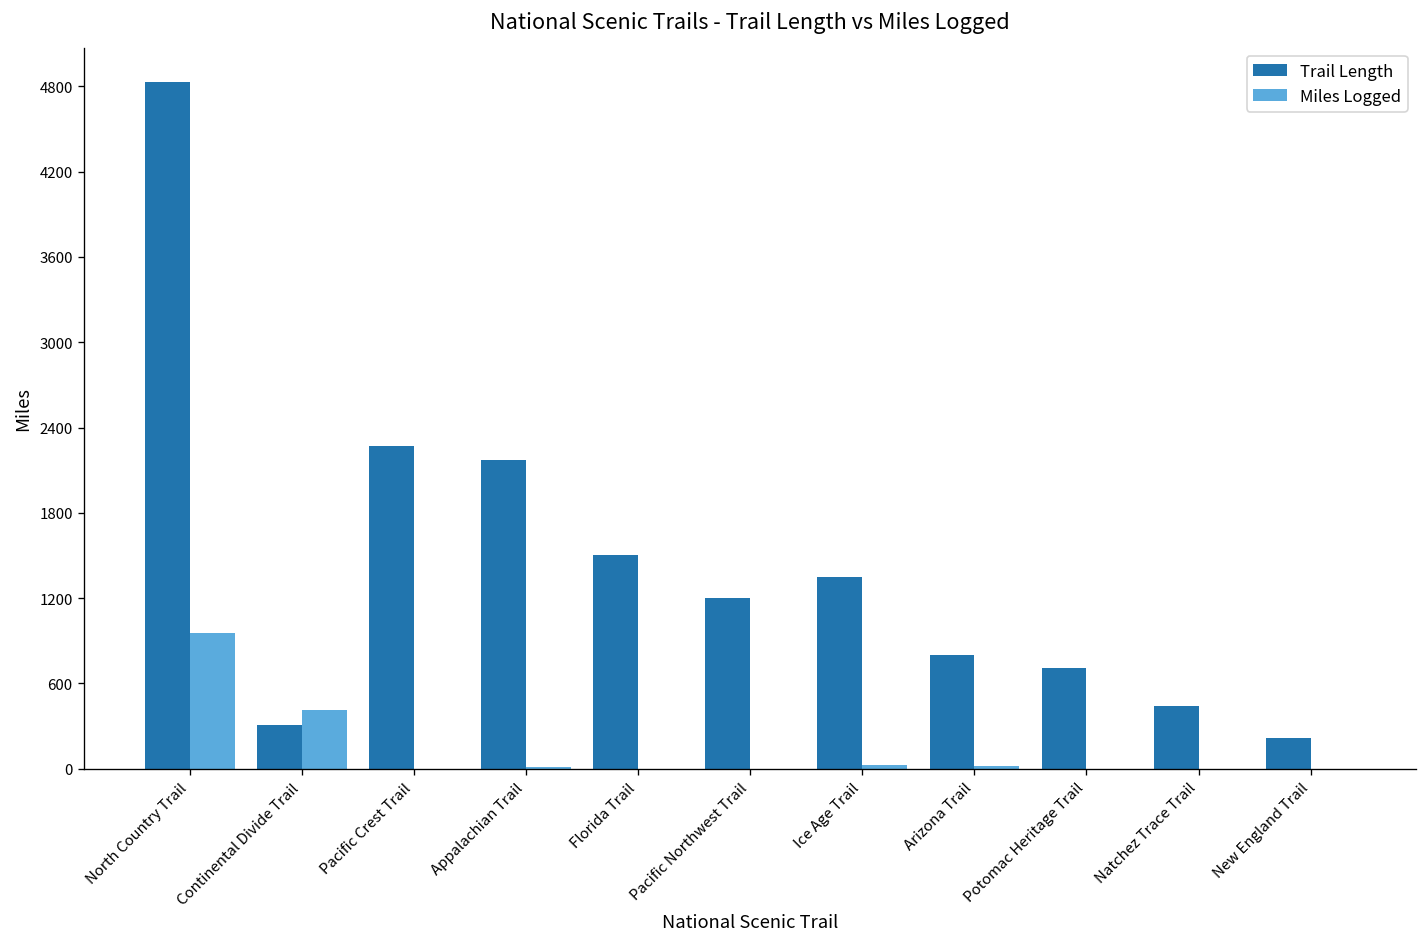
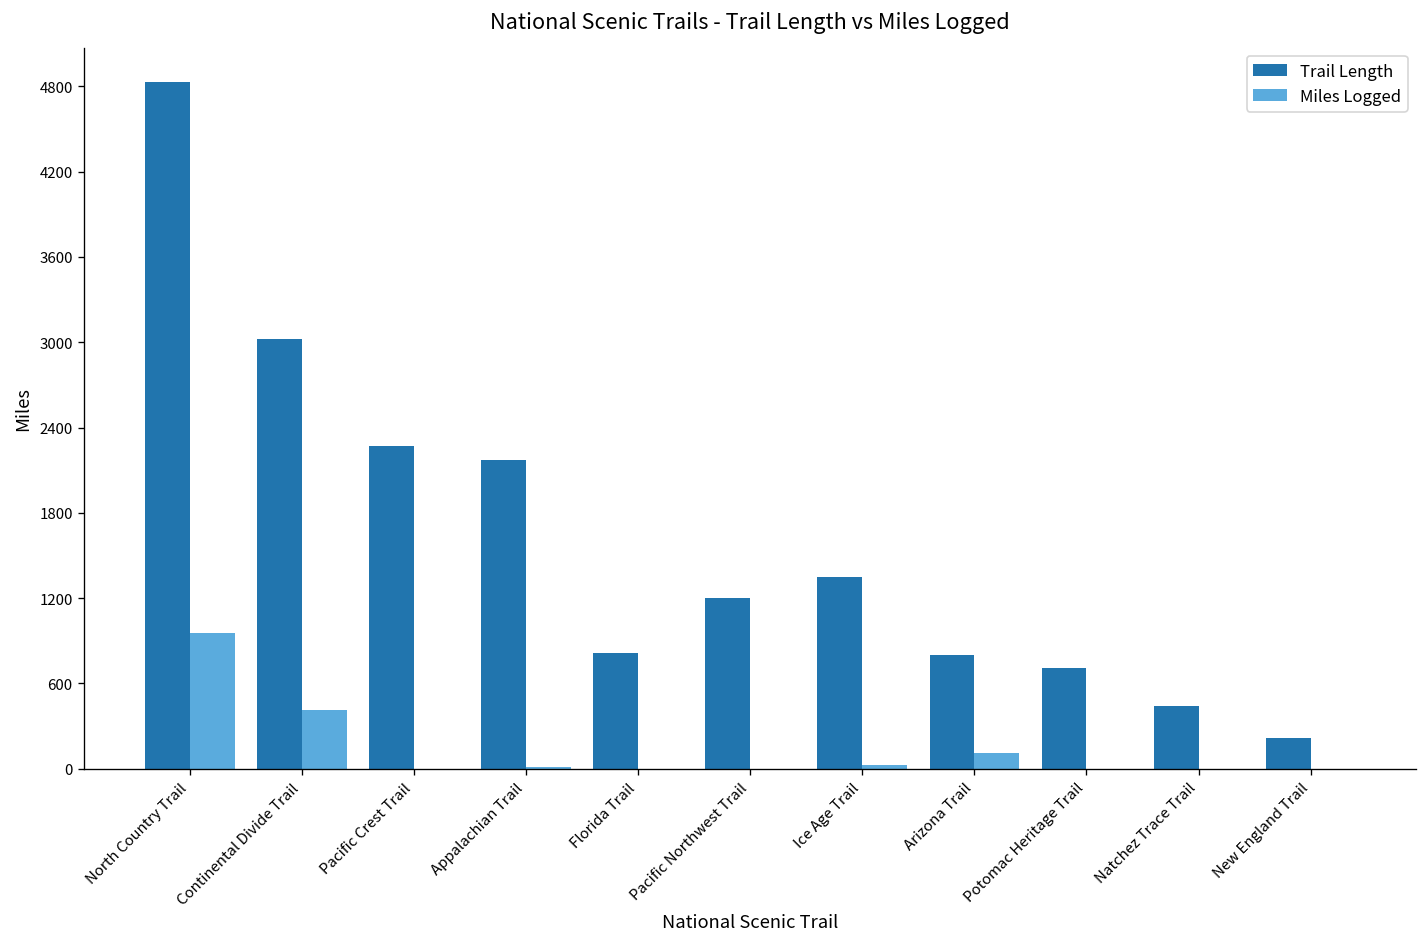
Trail Length, Continental Divide Trail: 310 -> 3020
Trail Length, Florida Trail: 1500 -> 820
Miles Logged, Arizona Trail: 20 -> 110
